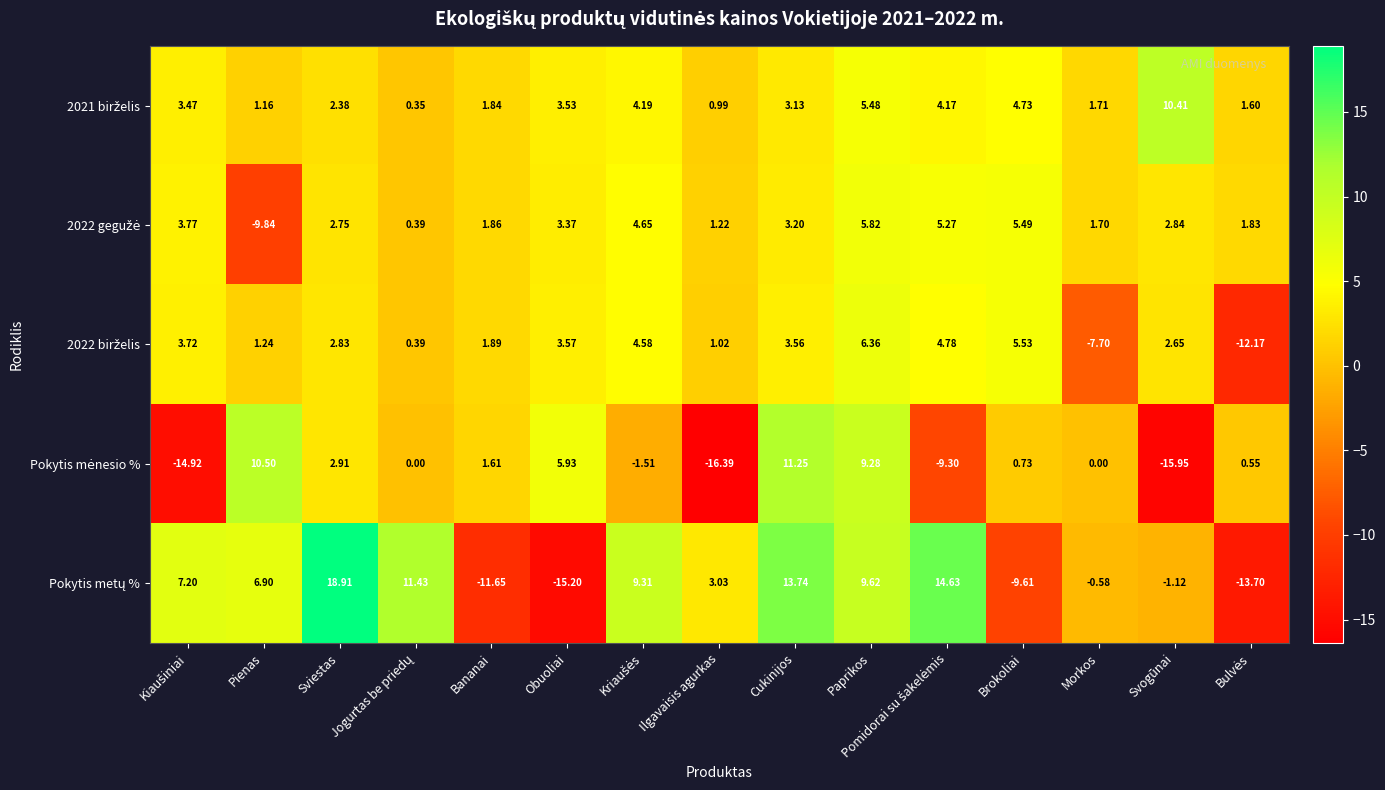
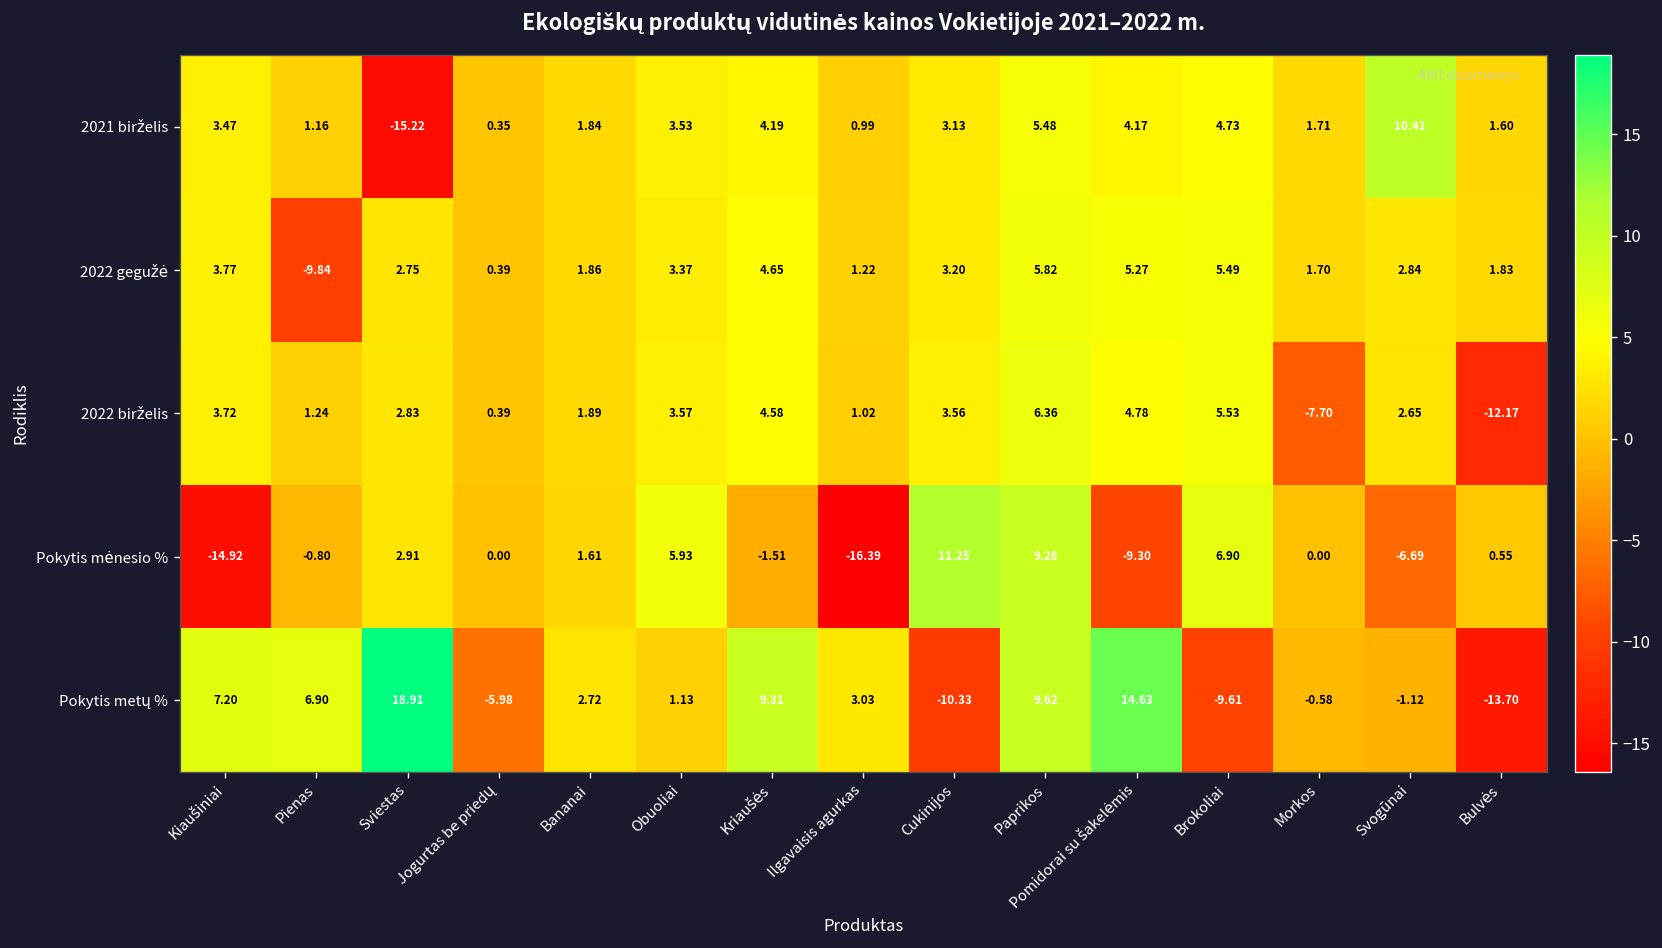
2021 birželis, Sviestas: 2.38 -> -15.22
Pokytis mėnesio %, Pienas: 10.50 -> -0.80
Pokytis mėnesio %, Brokoliai: 0.73 -> 6.90
Pokytis mėnesio %, Svogūnai: -15.95 -> -6.69
Pokytis metų %, Jogurtas be priedų: 11.43 -> -5.98
Pokytis metų %, Bananai: -11.65 -> 2.72
Pokytis metų %, Obuoliai: -15.20 -> 1.13
Pokytis metų %, Cukinijos: 13.74 -> -10.33
